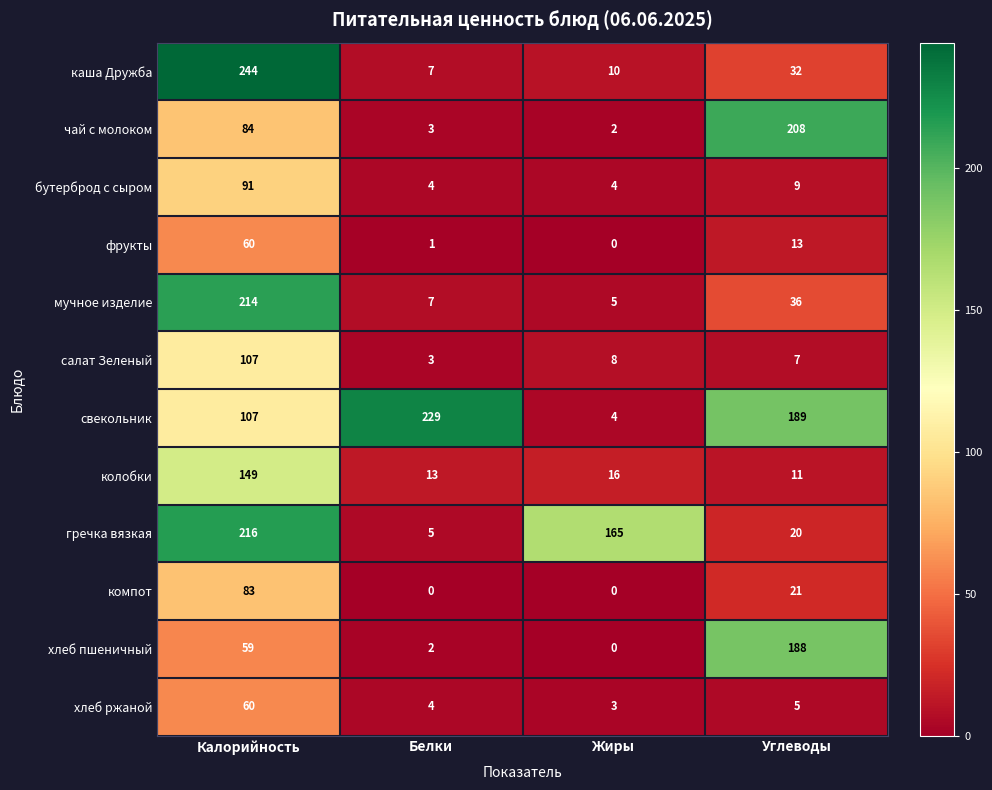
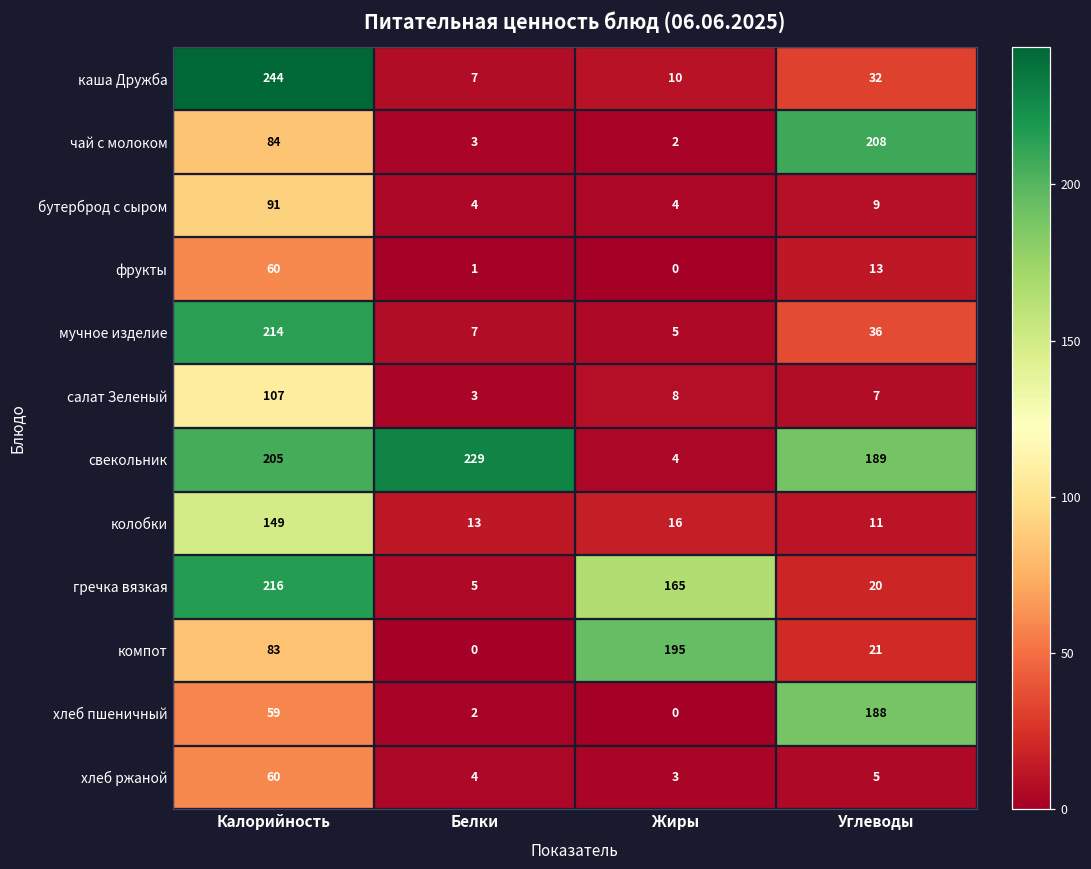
свекольник, Калорийность: 107 -> 205
компот, Жиры: 0 -> 195
